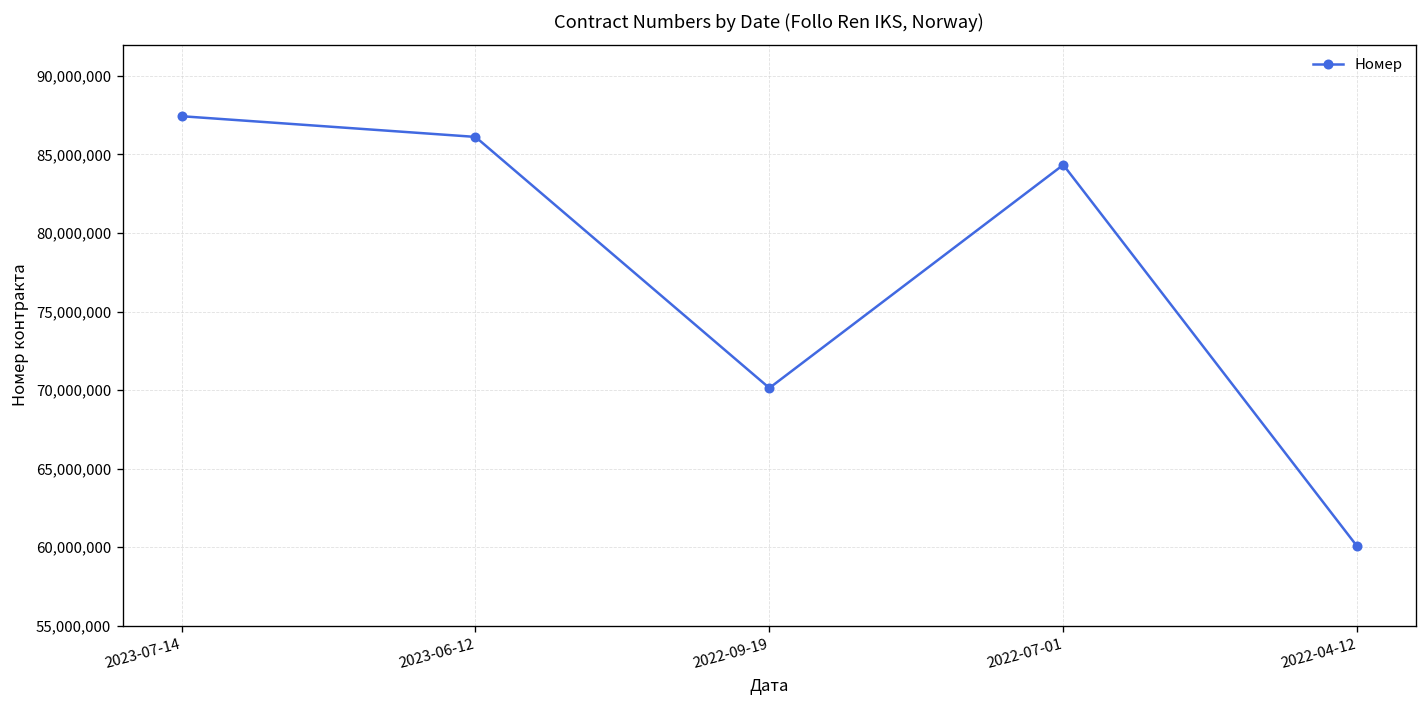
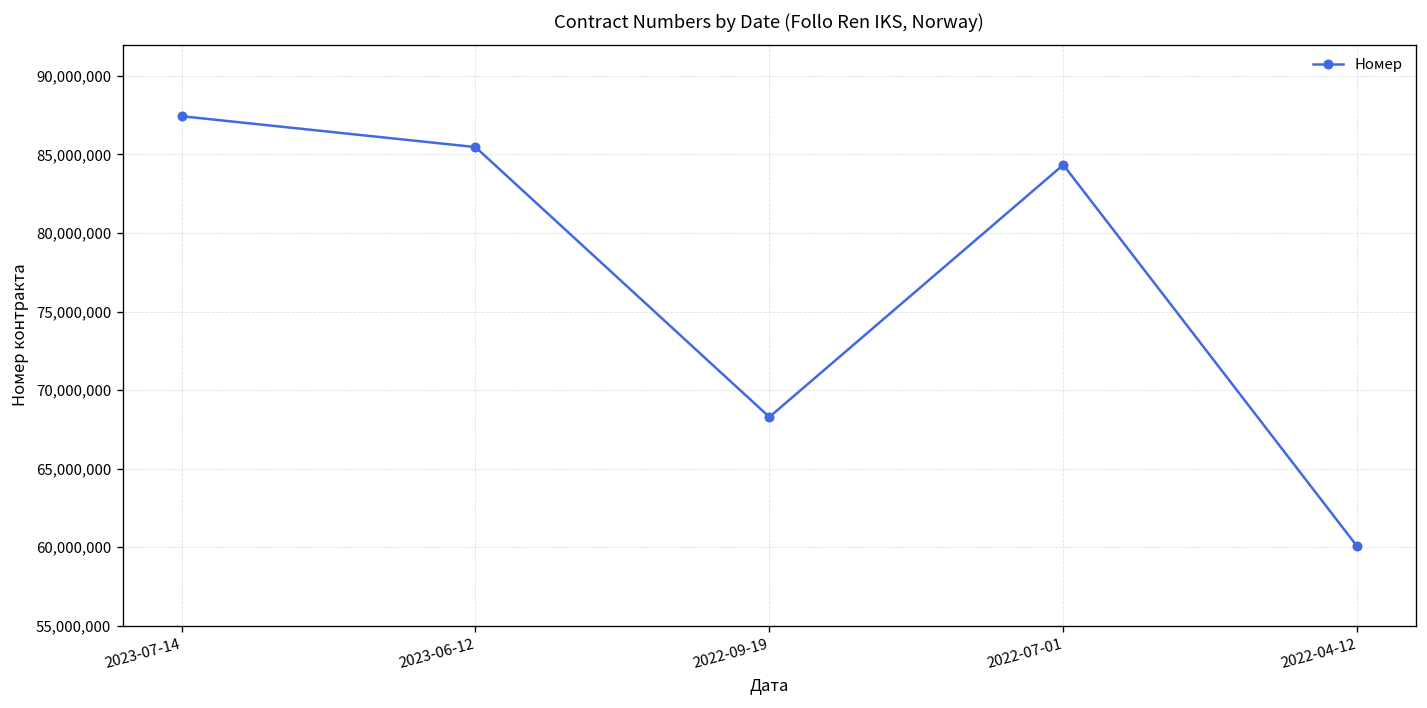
2023-06-12: 86,100,000 -> 85,500,000
2022-09-19: 70,100,000 -> 68,300,000
